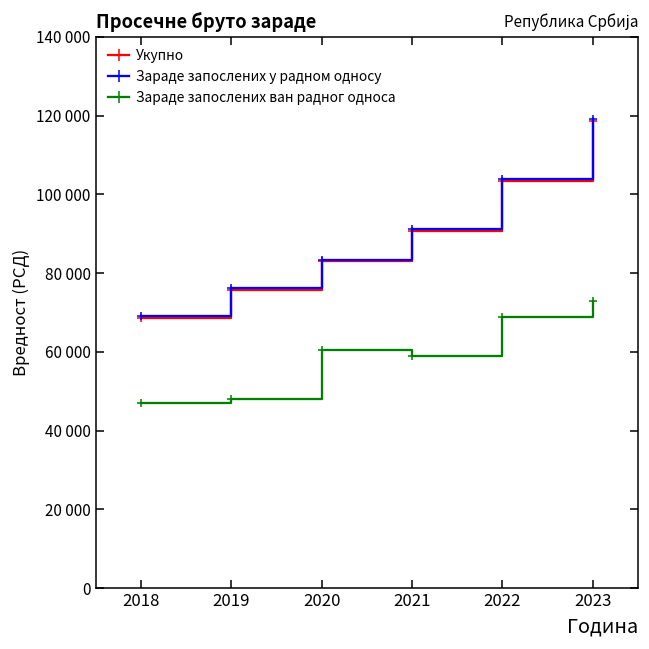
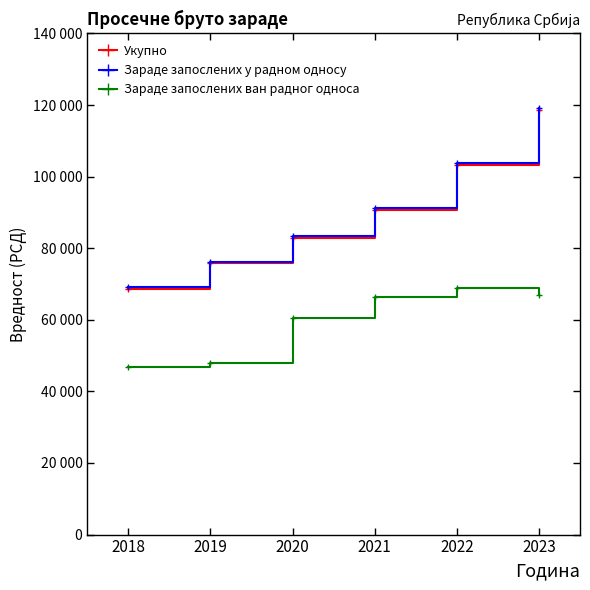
Зараде запослених ван радног односа, 2021: 59000 -> 67000
Зараде запослених ван радног односа, 2023: 73000 -> 67000
